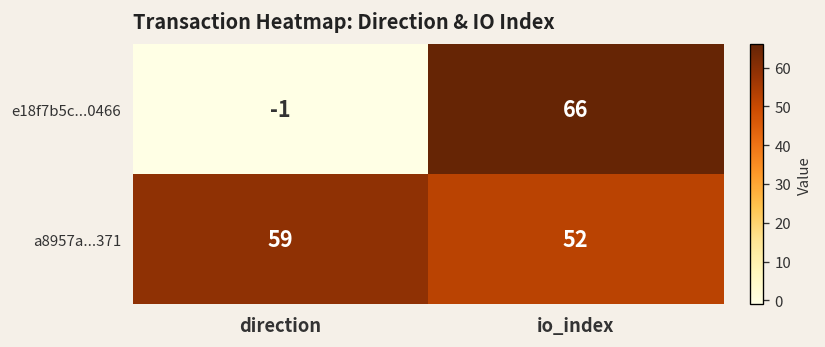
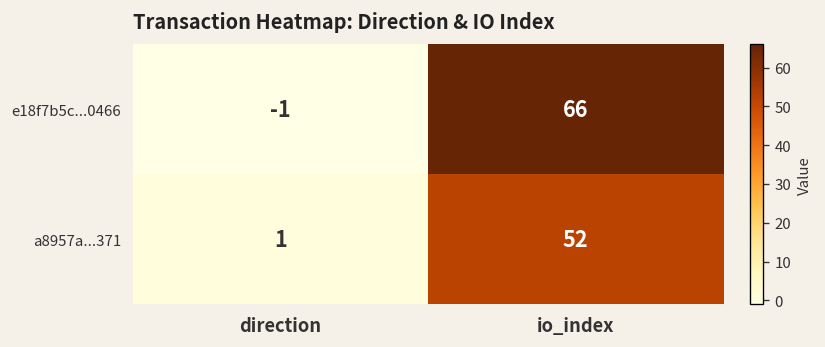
a8957a...371, direction: 59 -> 1
